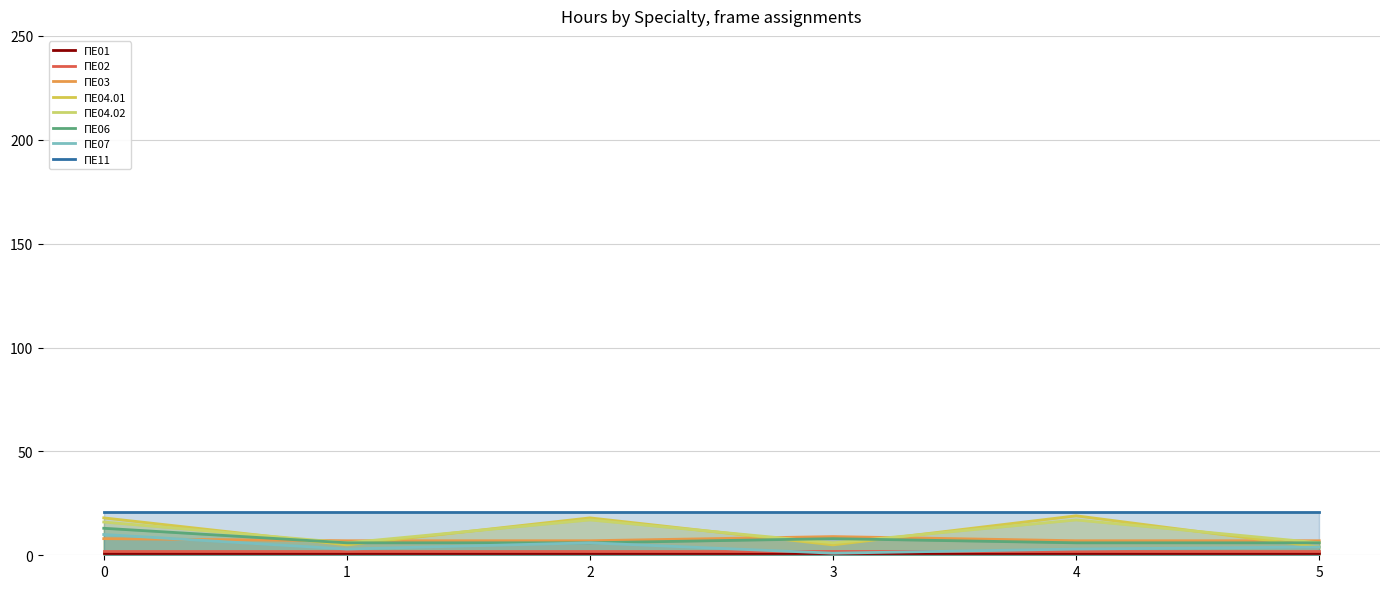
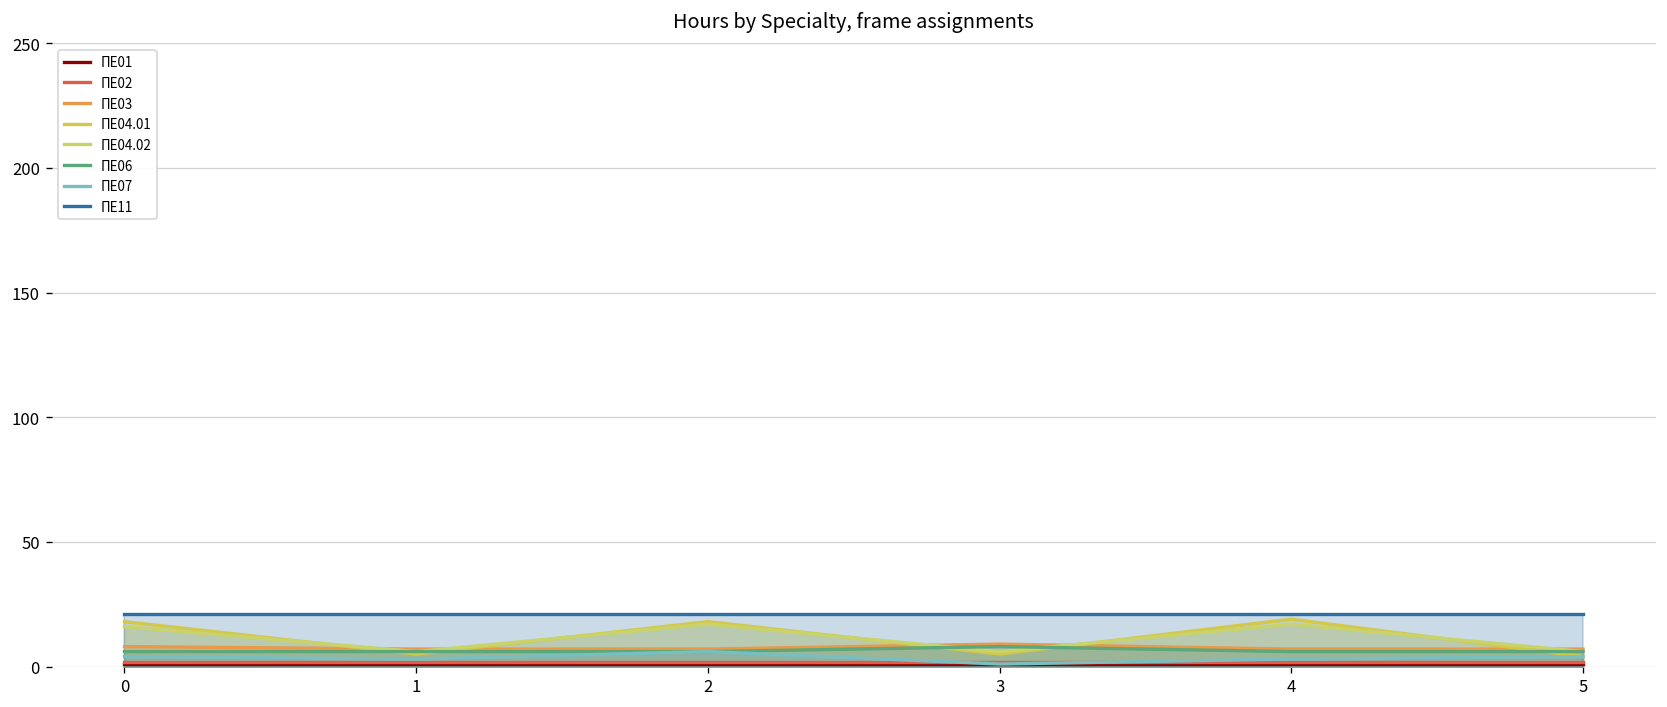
ΠΕ06, 0: 13 -> 6
ΠΕ07, 0: 10 -> 4
